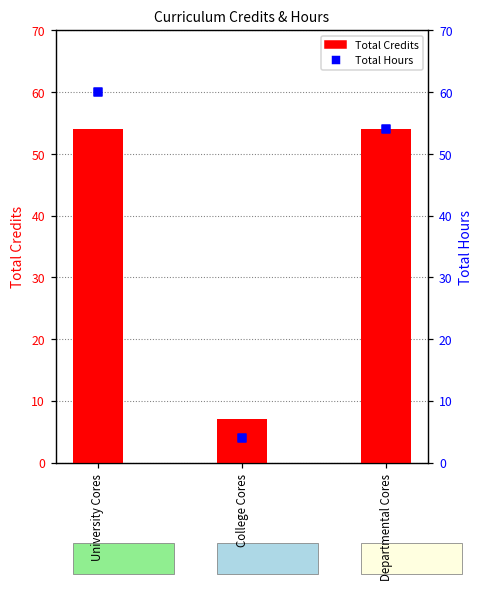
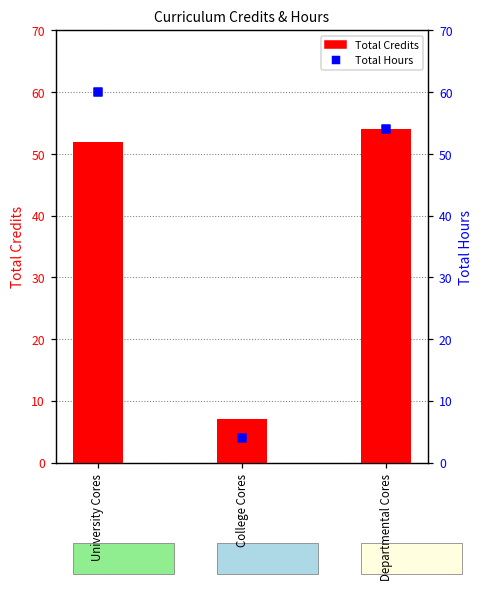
Total Credits, University Cores: 54 -> 52
